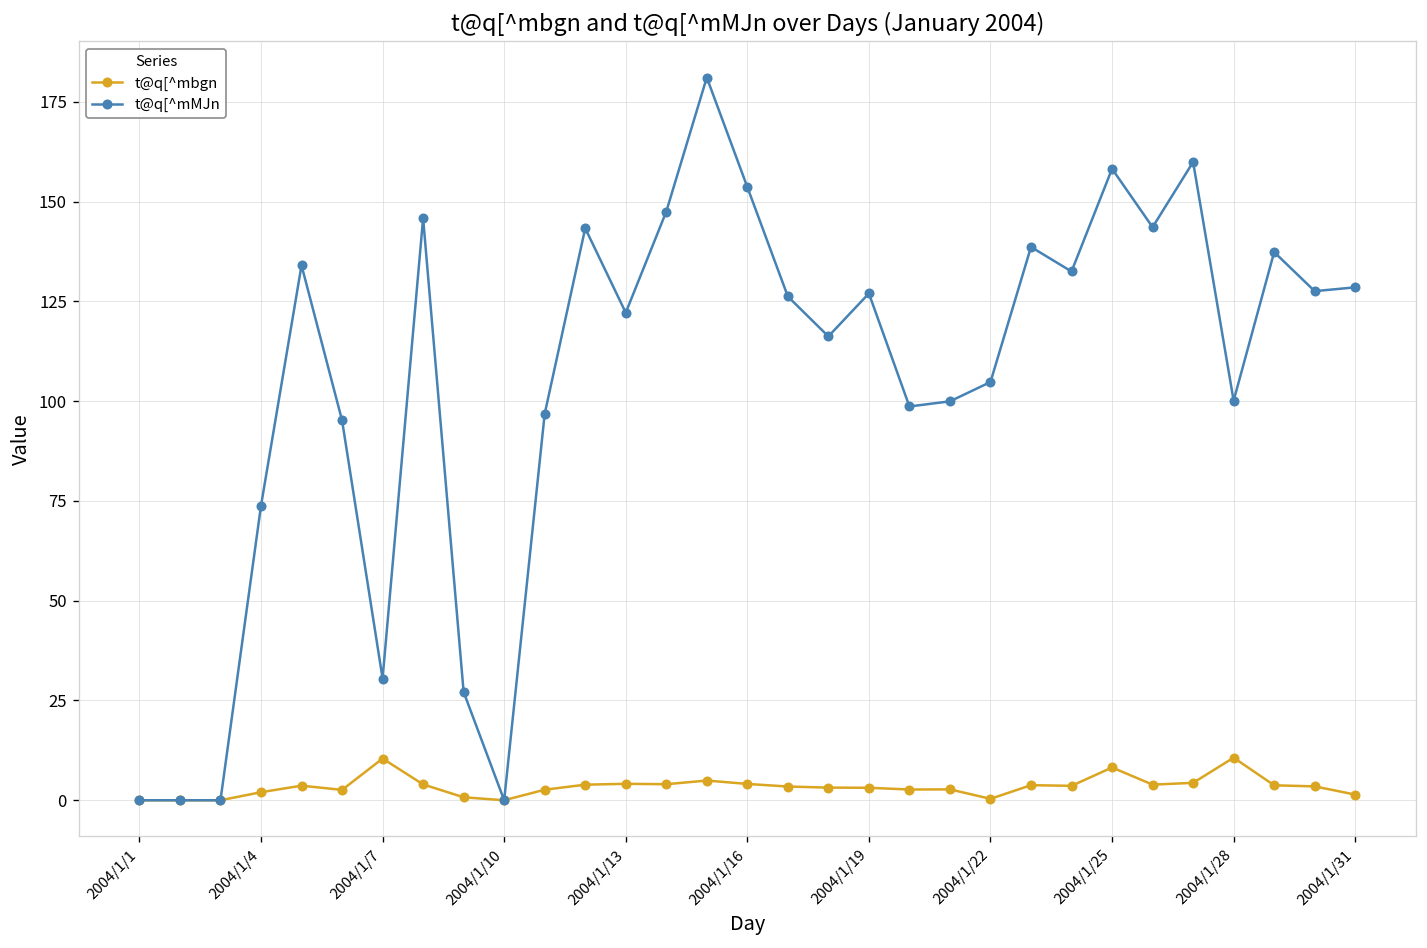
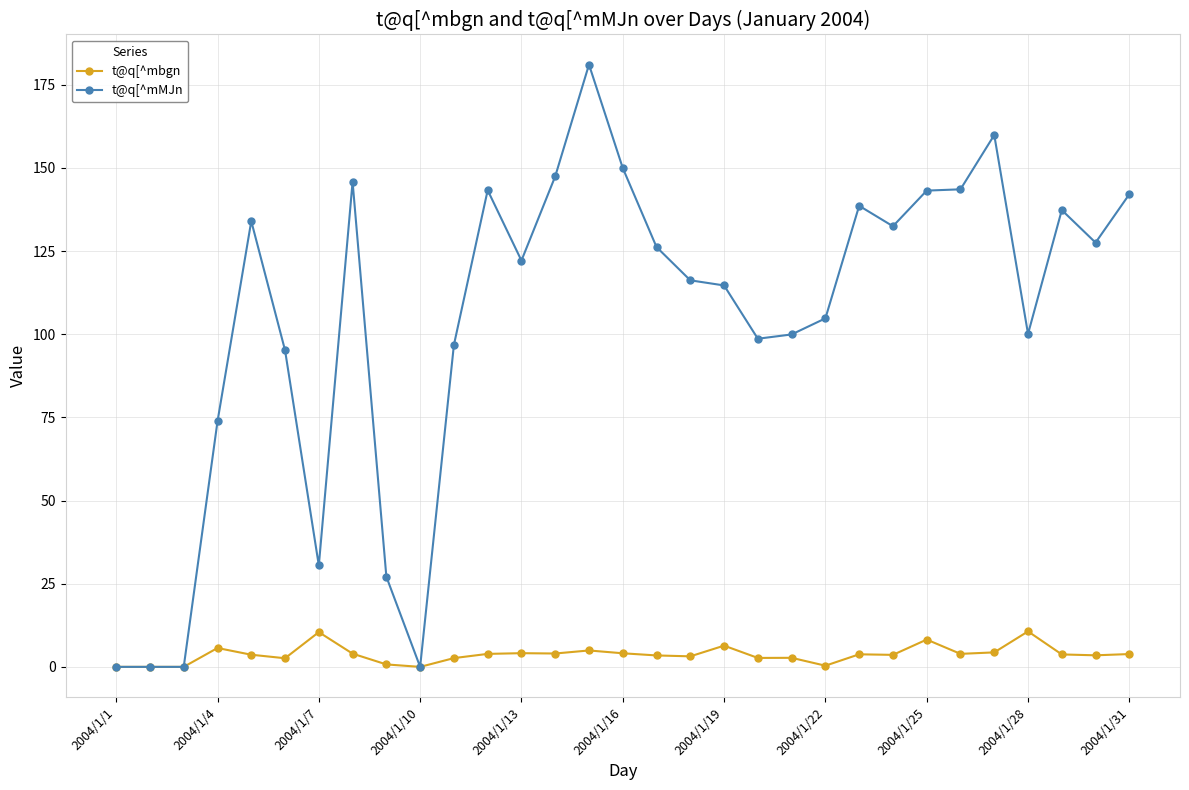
t@q[^mbgn, 2004/1/4: 2 -> 6
t@q[^mMJn, 2004/1/16: 154 -> 150
t@q[^mbgn, 2004/1/19: 3 -> 6
t@q[^mMJn, 2004/1/19: 127 -> 115
t@q[^mMJn, 2004/1/25: 158 -> 143
t@q[^mbgn, 2004/1/31: 1 -> 4
t@q[^mMJn, 2004/1/31: 128 -> 142
